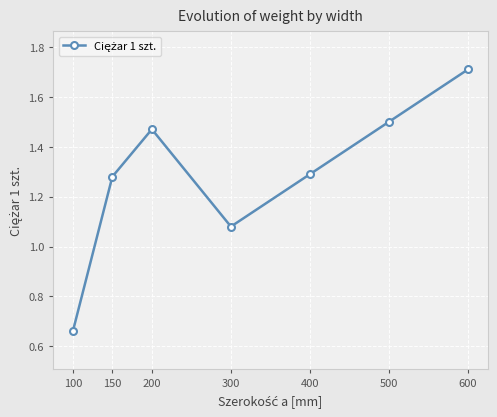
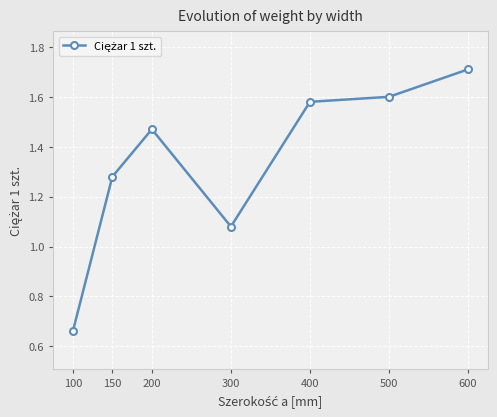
400: 1.29 -> 1.58
500: 1.5 -> 1.6
